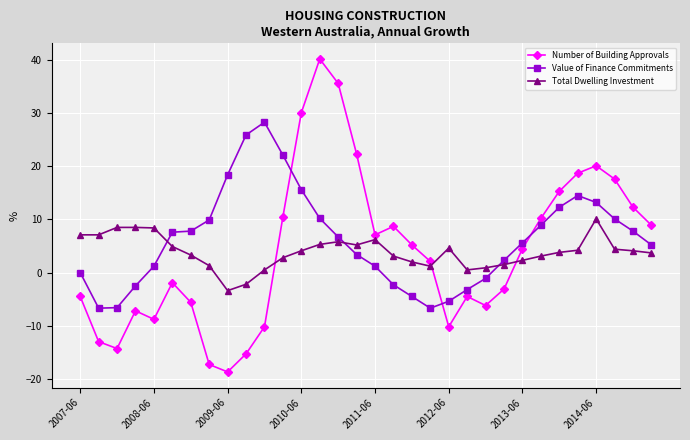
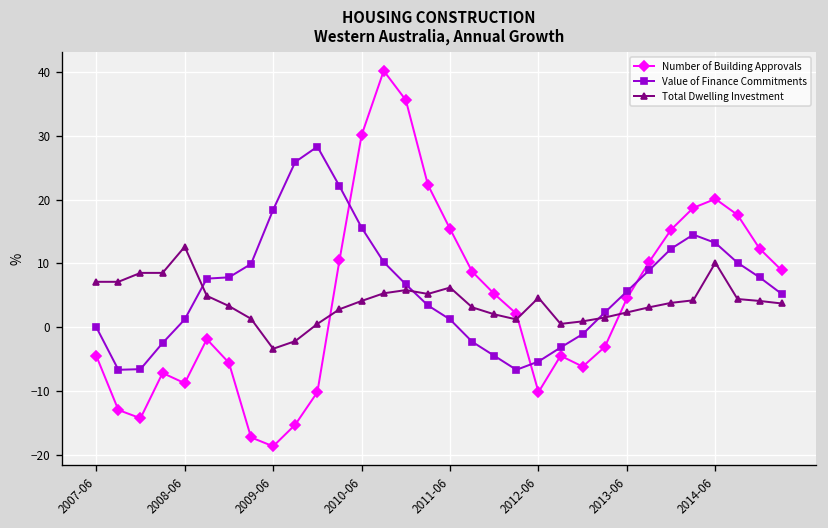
Total Dwelling Investment, 2008-06: 8 -> 13
Number of Building Approvals, 2011-06: 7 -> 15
